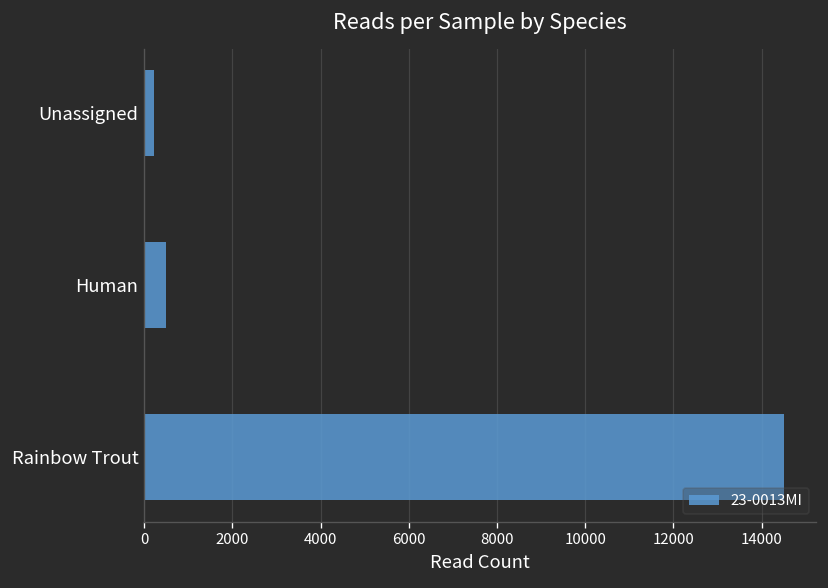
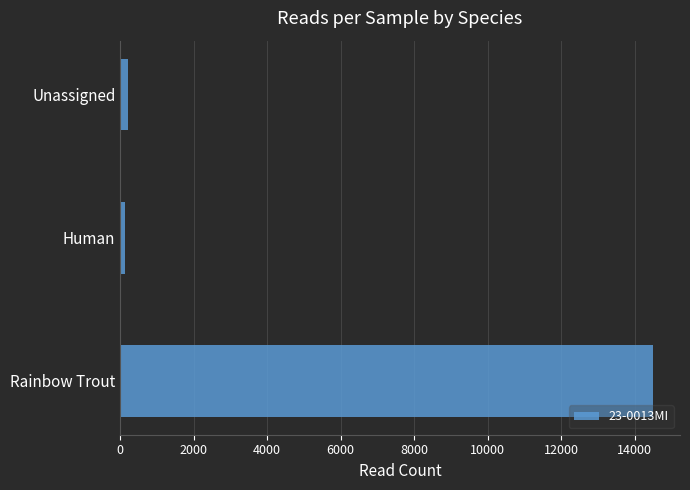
Human: 500 -> 100
